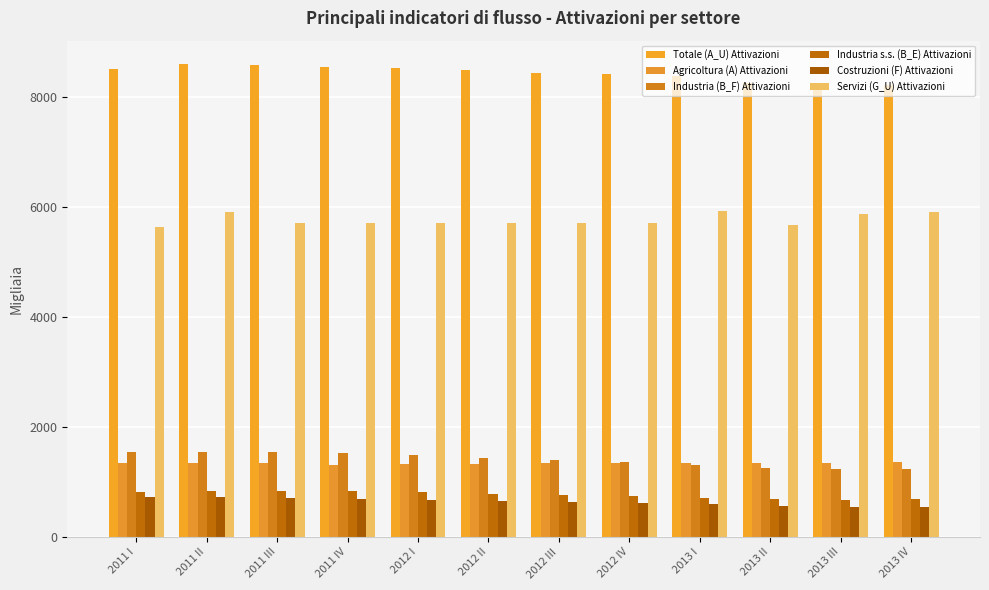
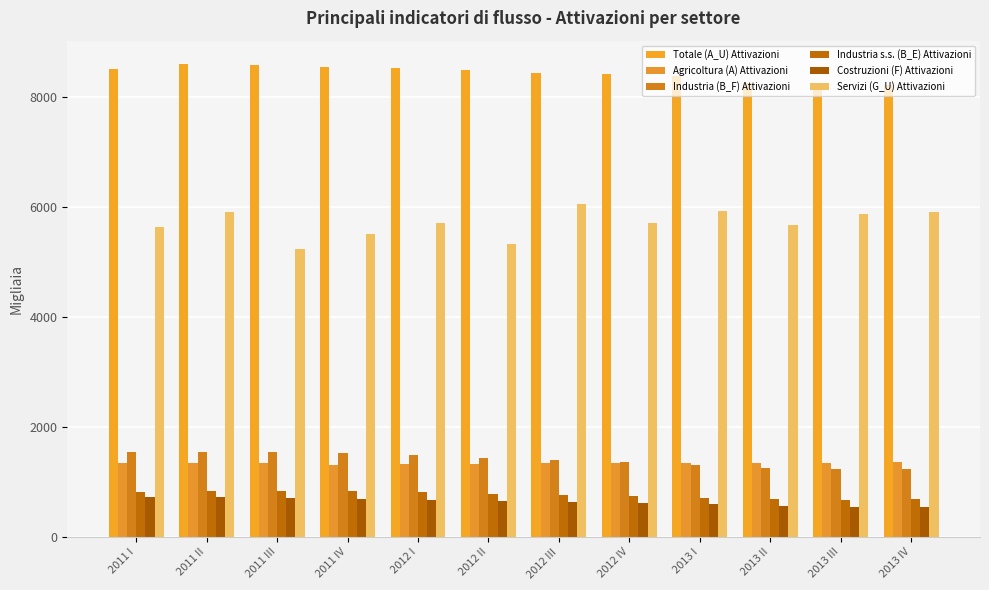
Servizi (G_U) Attivazioni, 2011 III: 5700 -> 5200
Servizi (G_U) Attivazioni, 2011 IV: 5700 -> 5500
Servizi (G_U) Attivazioni, 2012 II: 5700 -> 5300
Servizi (G_U) Attivazioni, 2012 III: 5700 -> 6100
